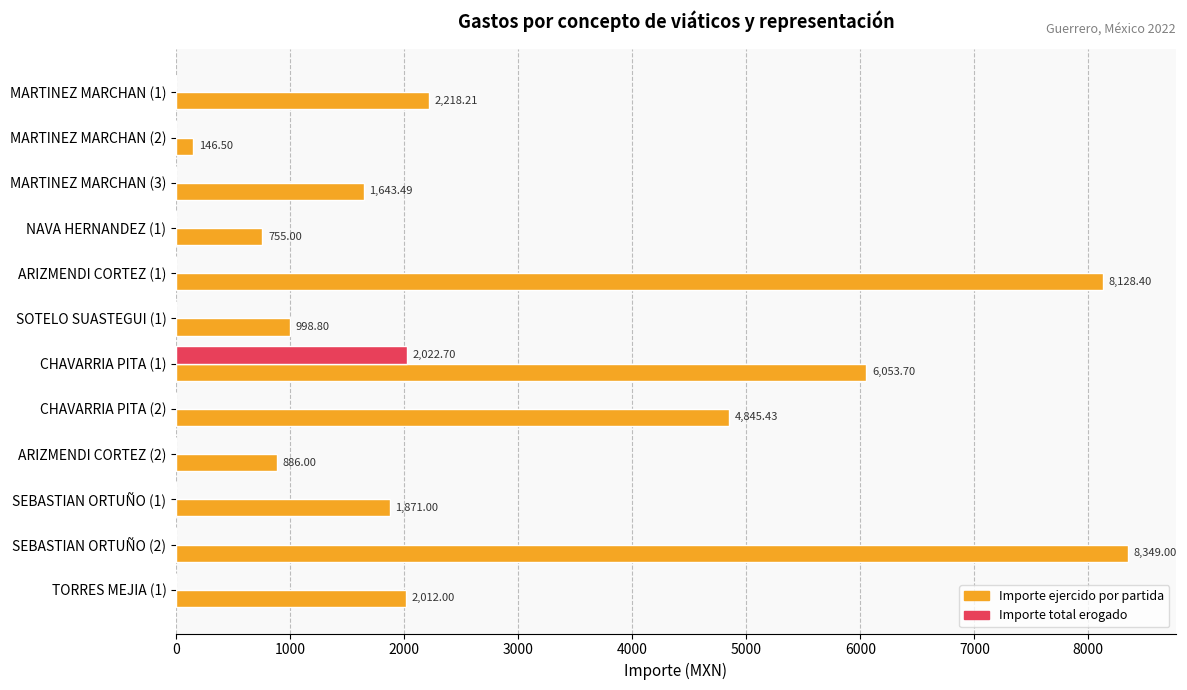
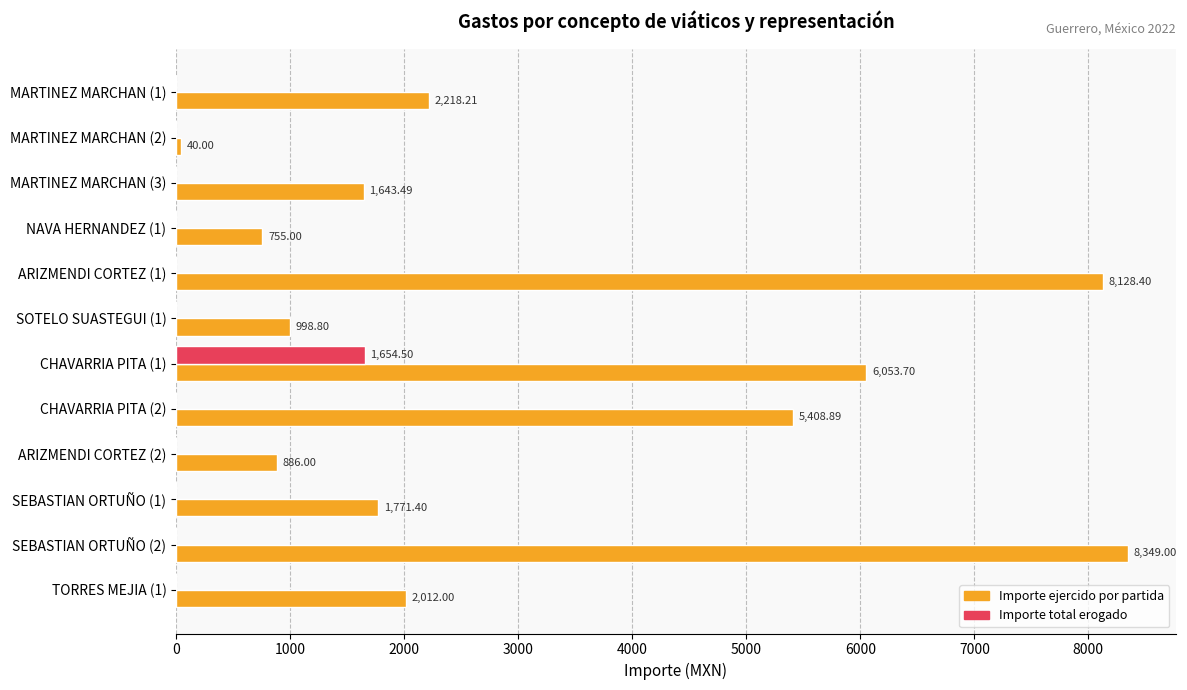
Importe ejercido por partida, MARTINEZ MARCHAN (2): 146.50 -> 40.00
Importe total erogado, CHAVARRIA PITA (1): 2,022.70 -> 1,654.50
Importe ejercido por partida, CHAVARRIA PITA (2): 4,845.43 -> 5,408.89
Importe ejercido por partida, SEBASTIAN ORTUÑO (1): 1,871.00 -> 1,771.40
